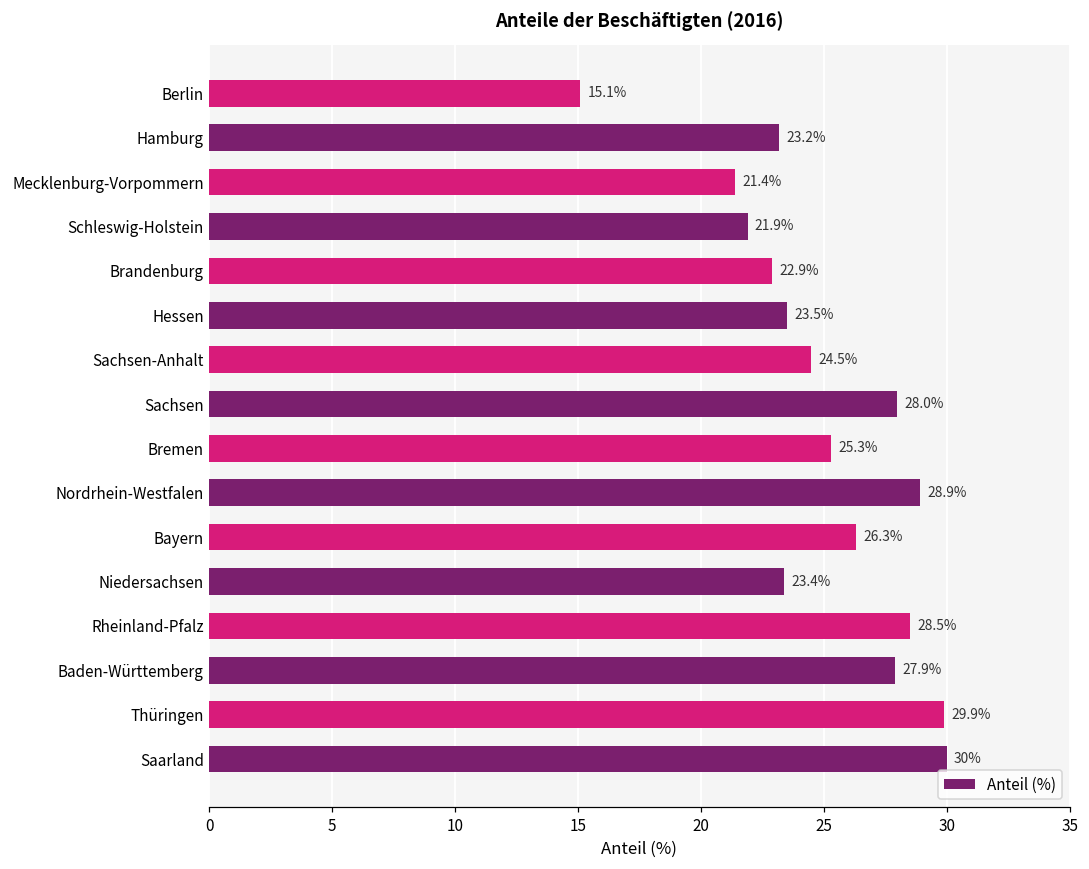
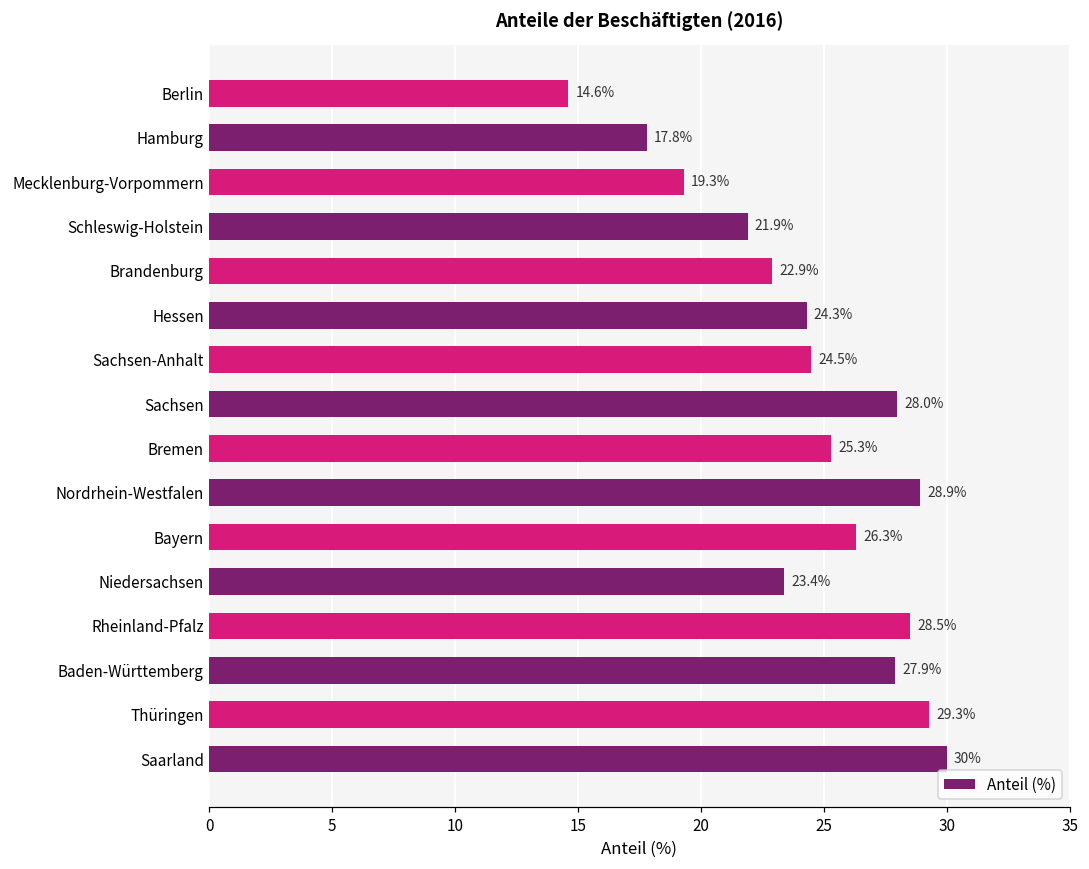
Berlin: 15.1% -> 14.6%
Hamburg: 23.2% -> 17.8%
Mecklenburg-Vorpommern: 21.4% -> 19.3%
Hessen: 23.5% -> 24.3%
Thüringen: 29.9% -> 29.3%
